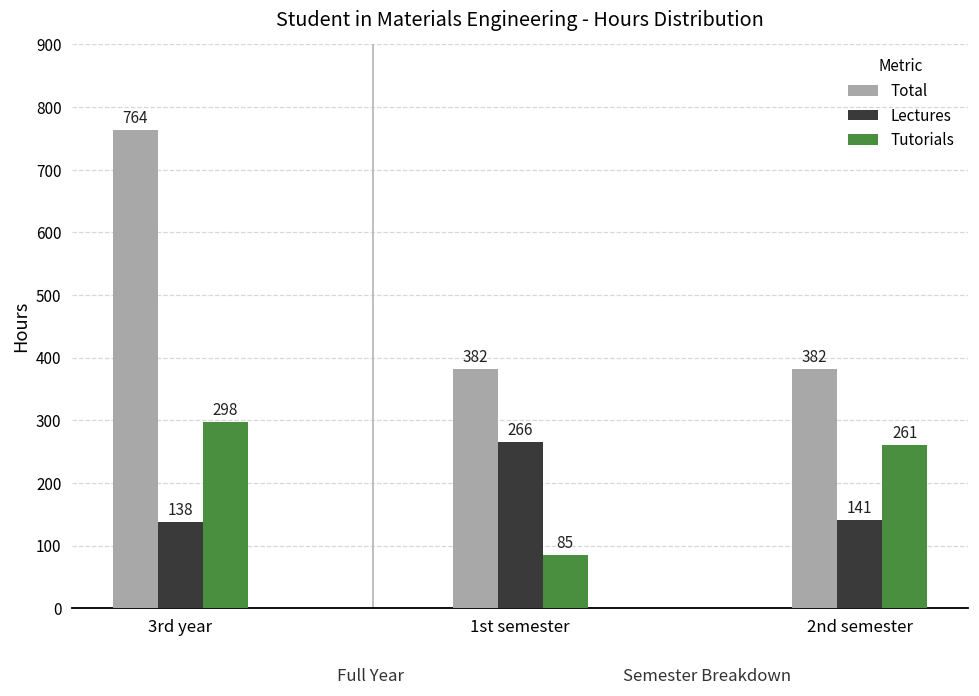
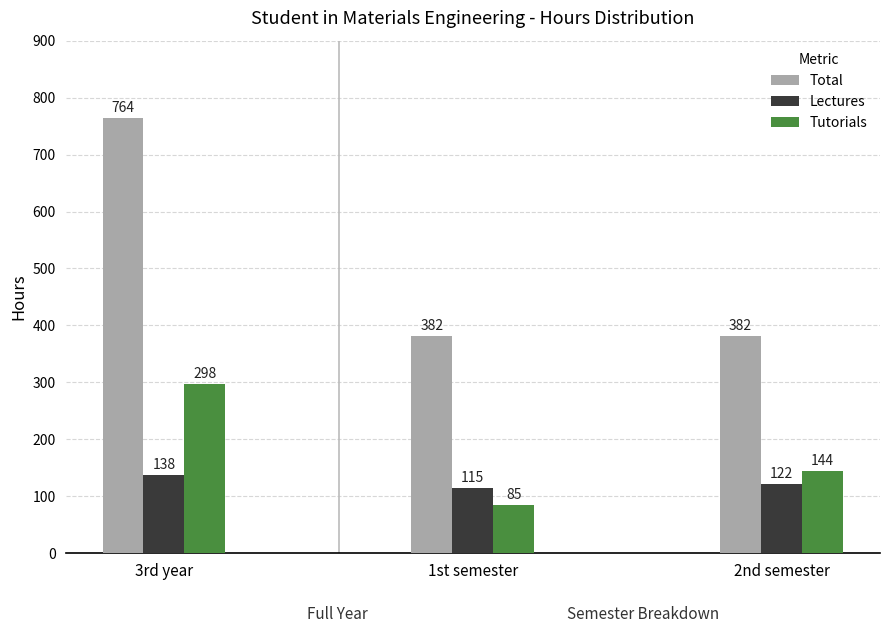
Lectures, 1st semester: 266 -> 115
Lectures, 2nd semester: 141 -> 122
Tutorials, 2nd semester: 261 -> 144
